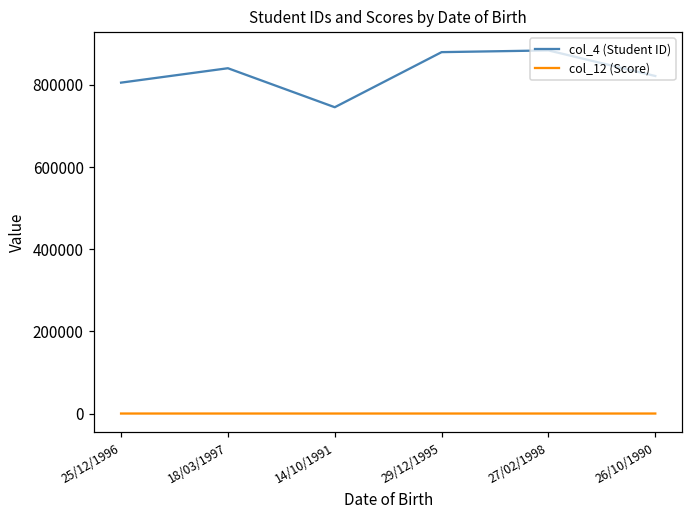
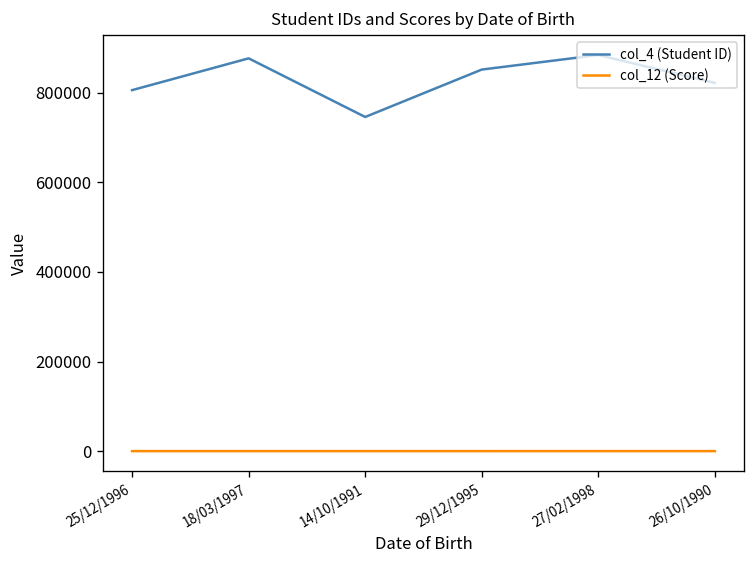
col_4 (Student ID), 18/03/1997: 840000 -> 880000
col_4 (Student ID), 29/12/1995: 880000 -> 850000
